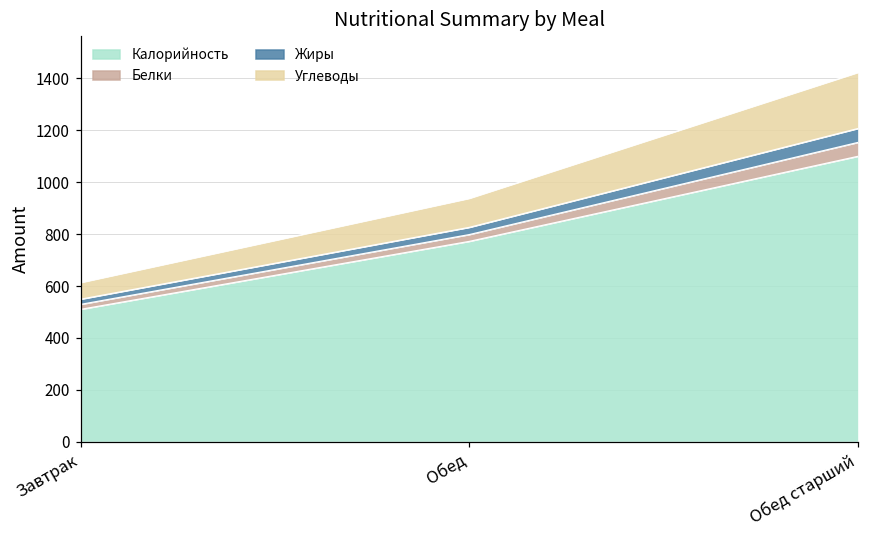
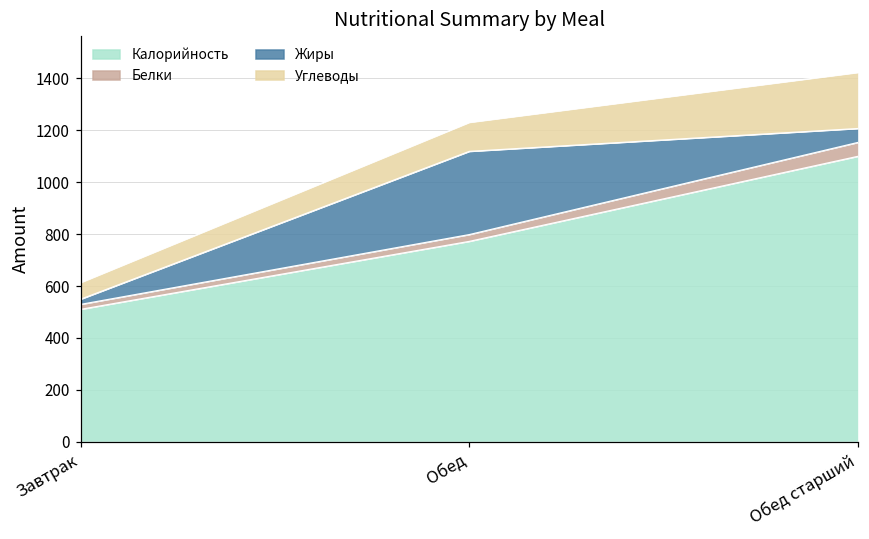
Жиры, Обед: 30 -> 320
